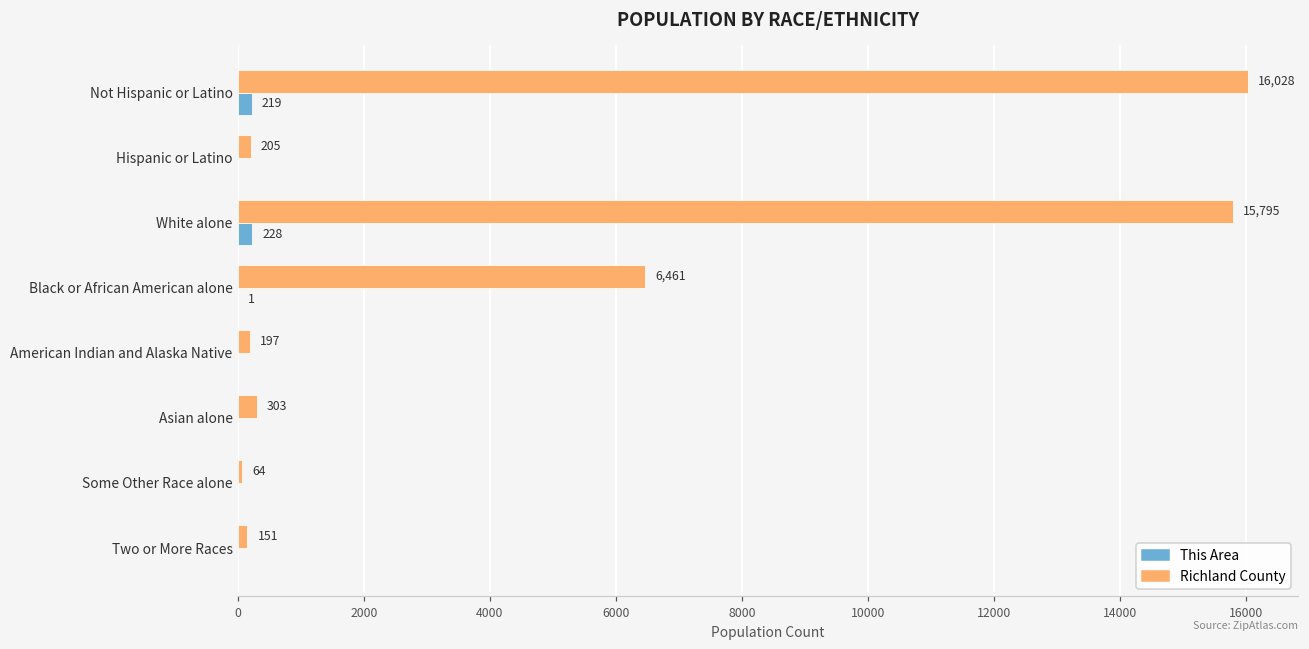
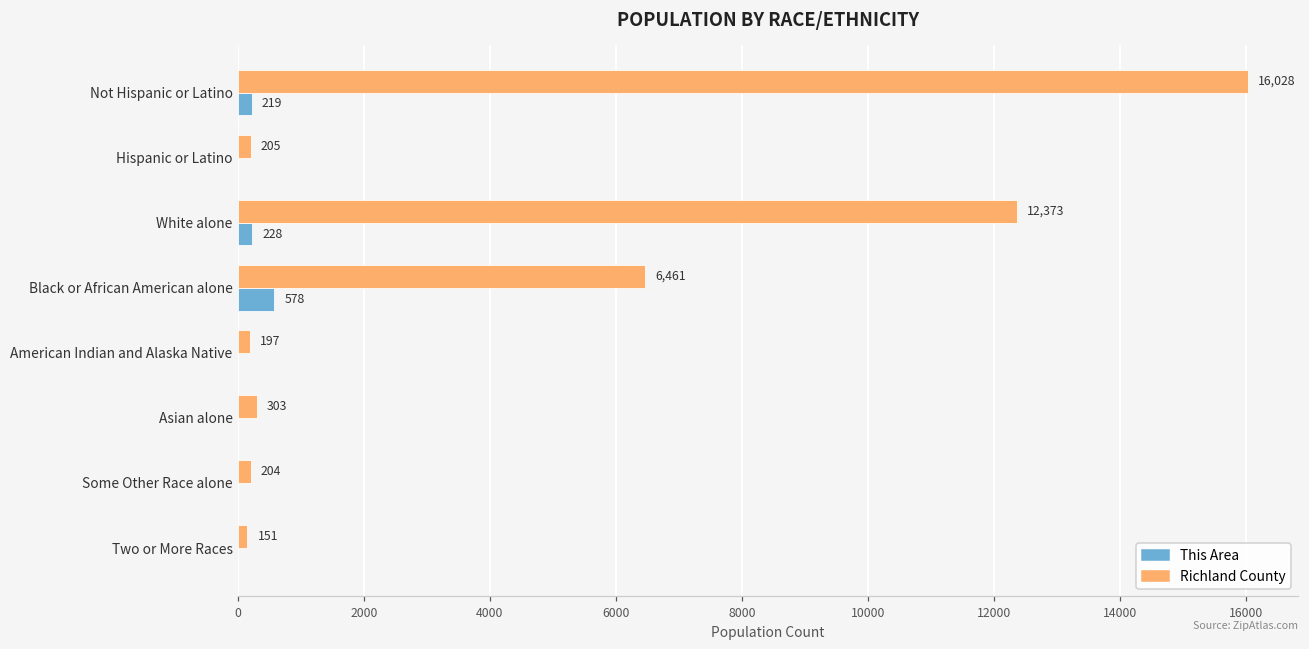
Richland County, White alone: 15,795 -> 12,373
This Area, Black or African American alone: 1 -> 578
Richland County, Some Other Race alone: 64 -> 204
